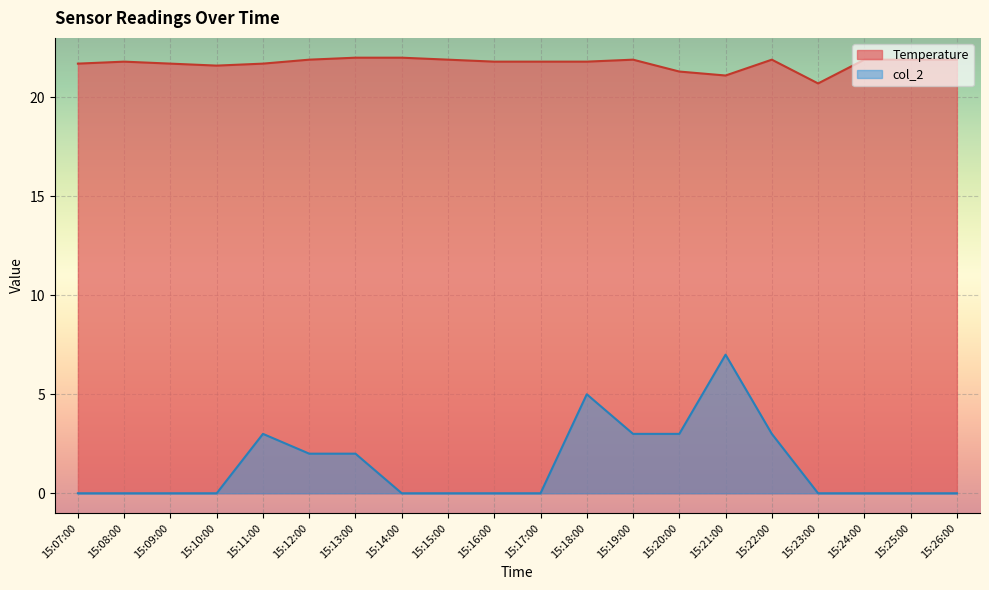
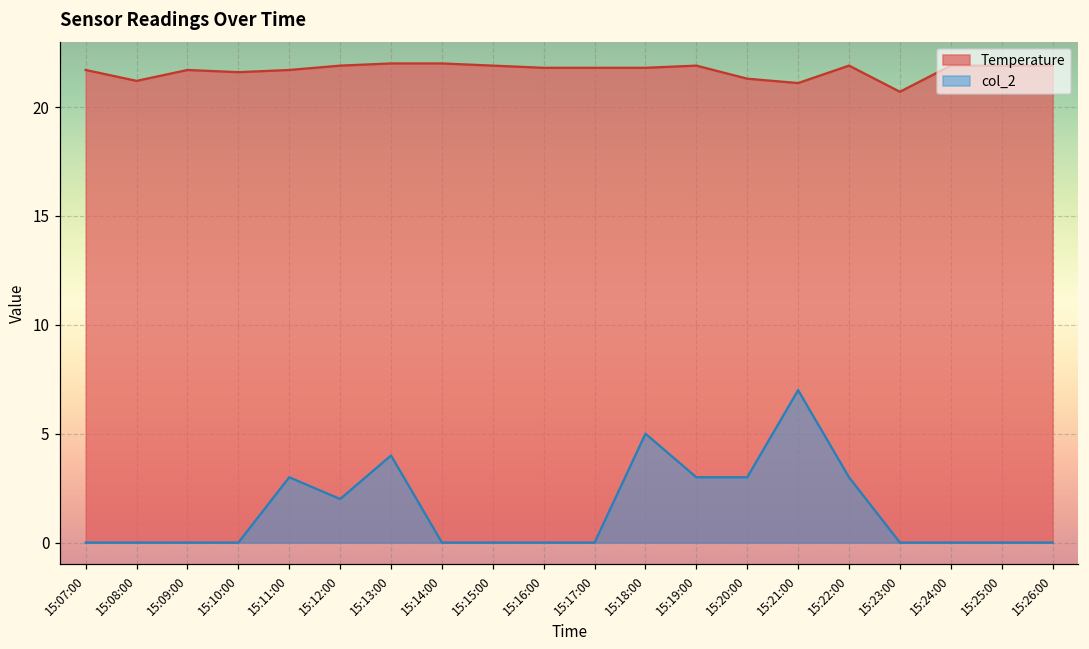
Temperature, 15:08:00: 21.8 -> 21.2
col_2, 15:13:00: 2 -> 4
